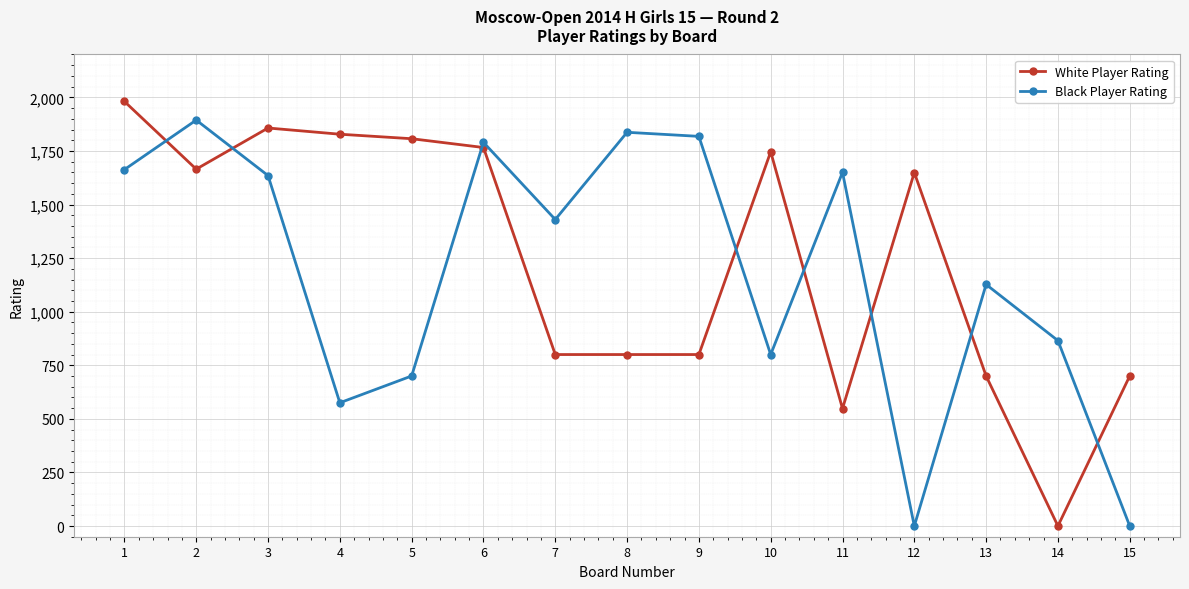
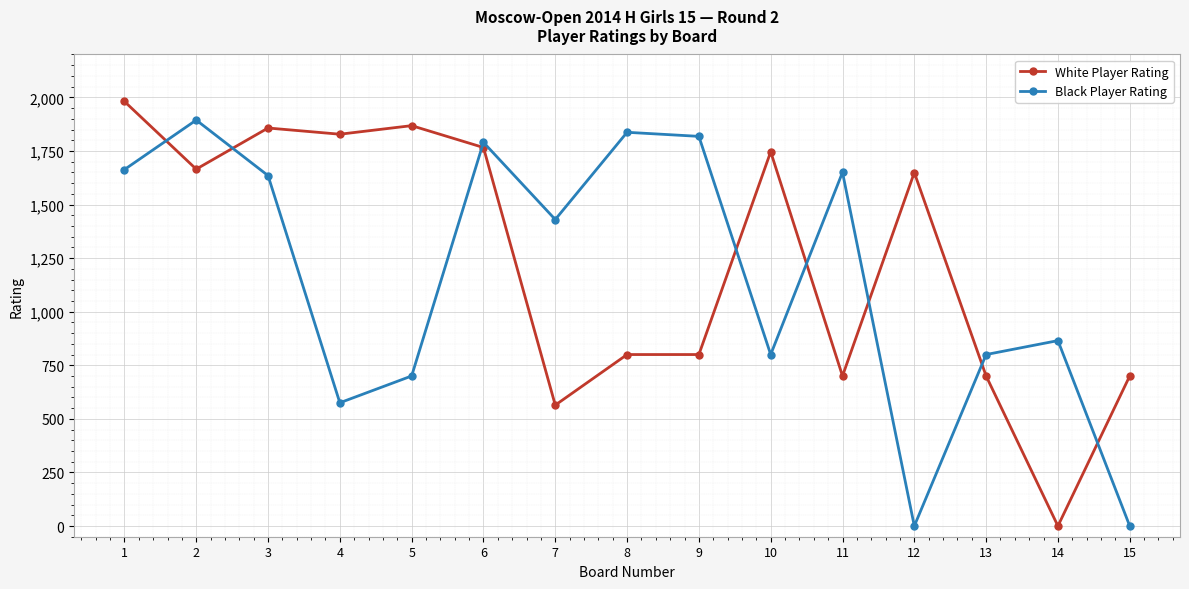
White Player Rating, 5: 1,810 -> 1,870
White Player Rating, 7: 800 -> 560
White Player Rating, 11: 550 -> 700
Black Player Rating, 13: 1,130 -> 800
